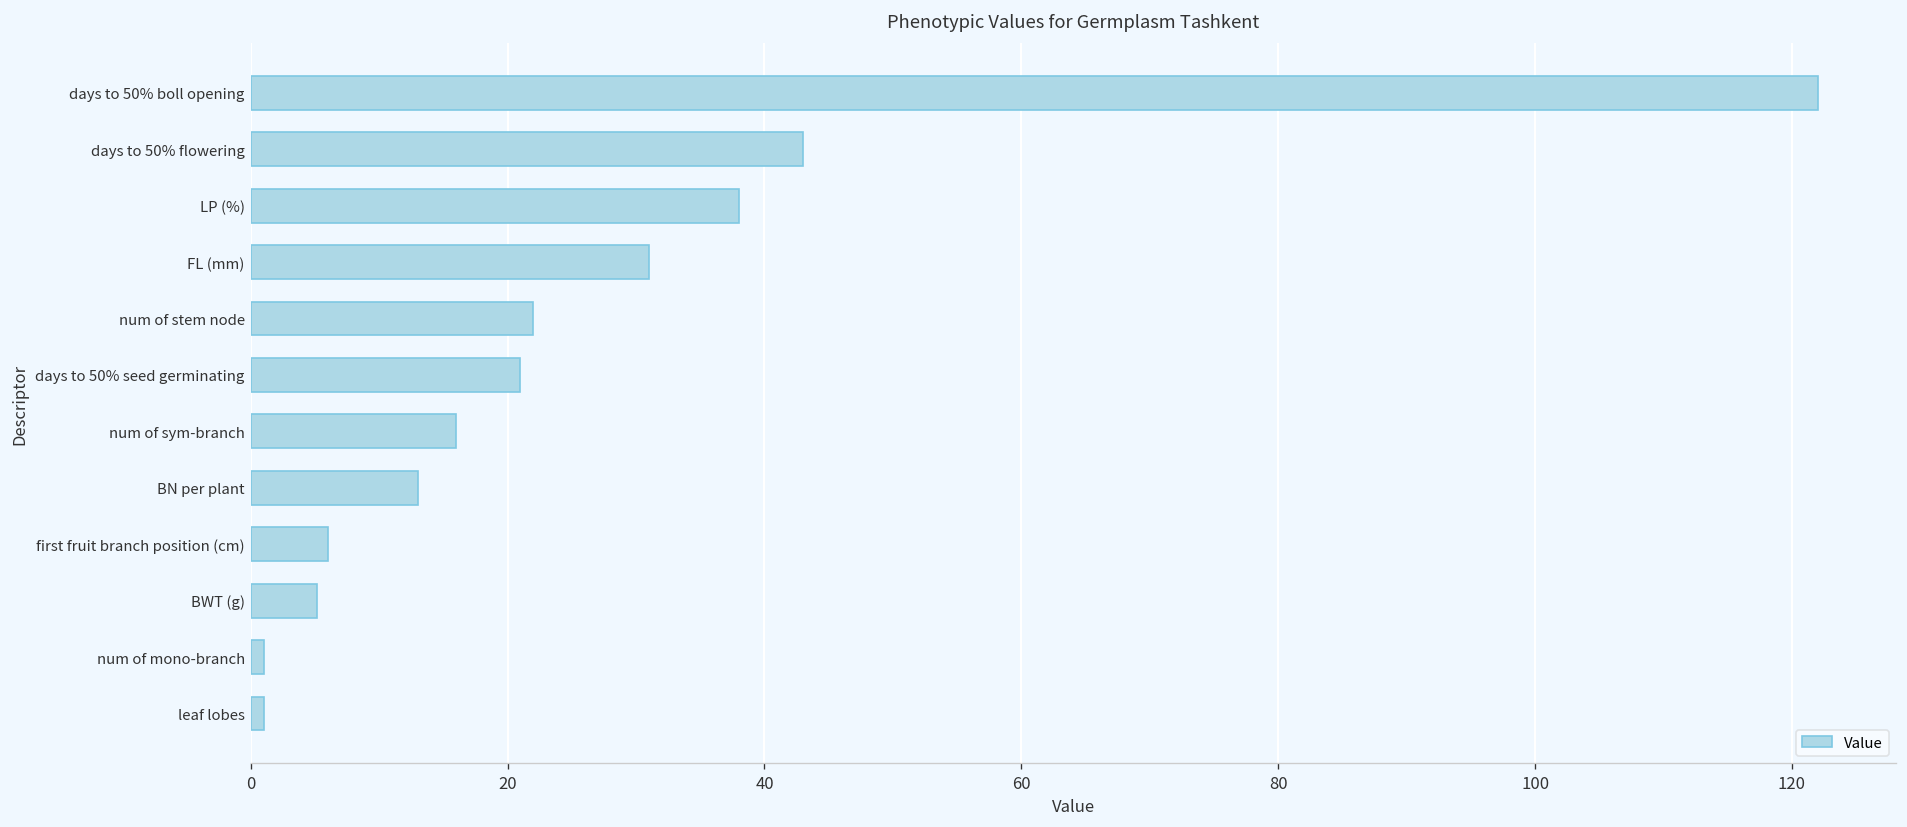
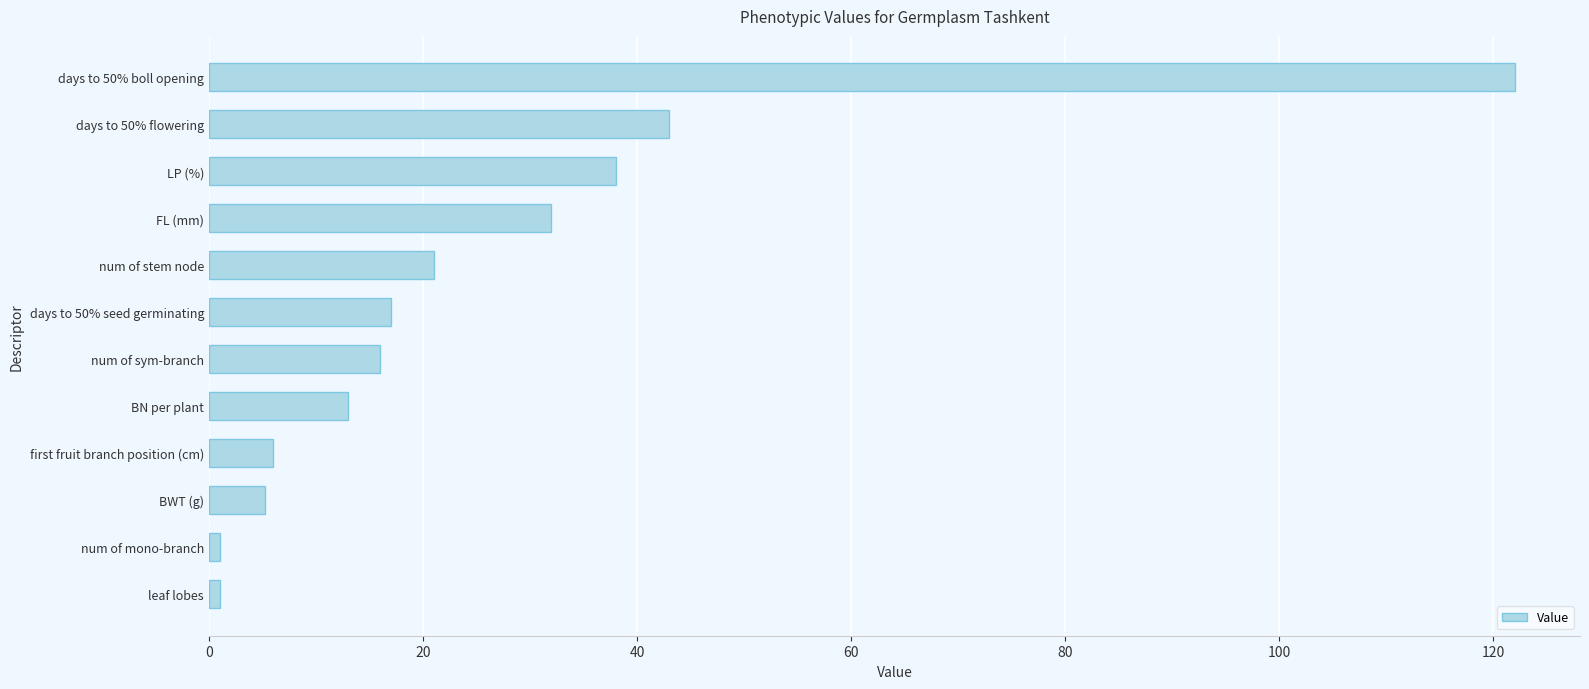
FL (mm): 31 -> 32
num of stem node: 22 -> 21
days to 50% seed germinating: 21 -> 17
